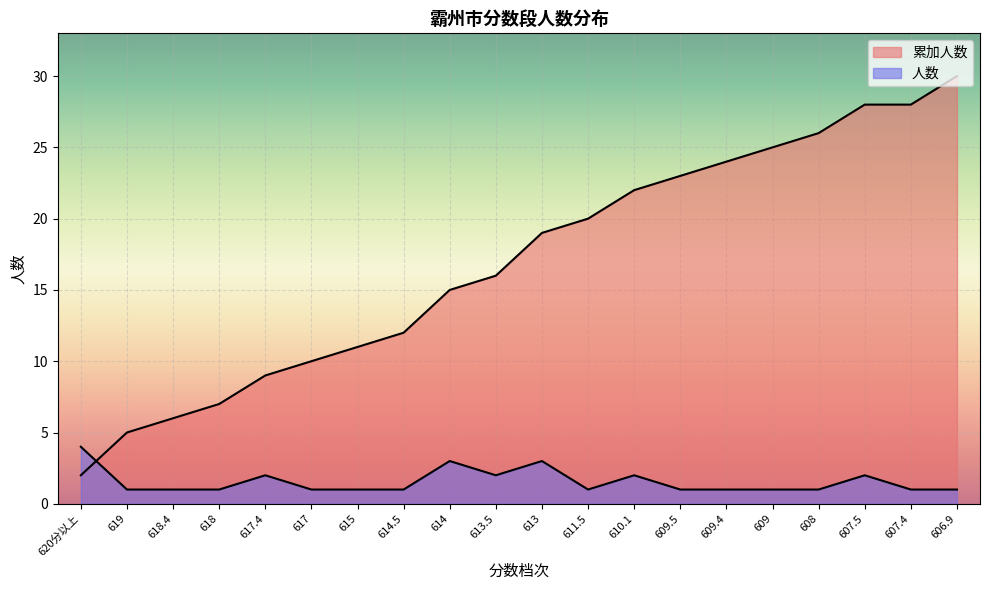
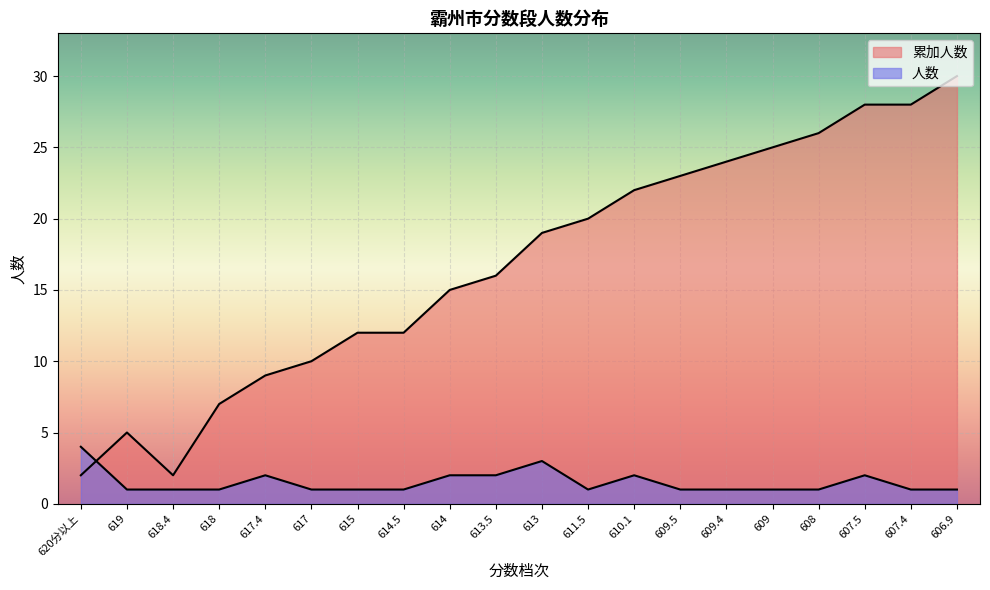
累加人数, 618.4: 6 -> 2
累加人数, 615: 11 -> 12
人数, 614: 3 -> 2
